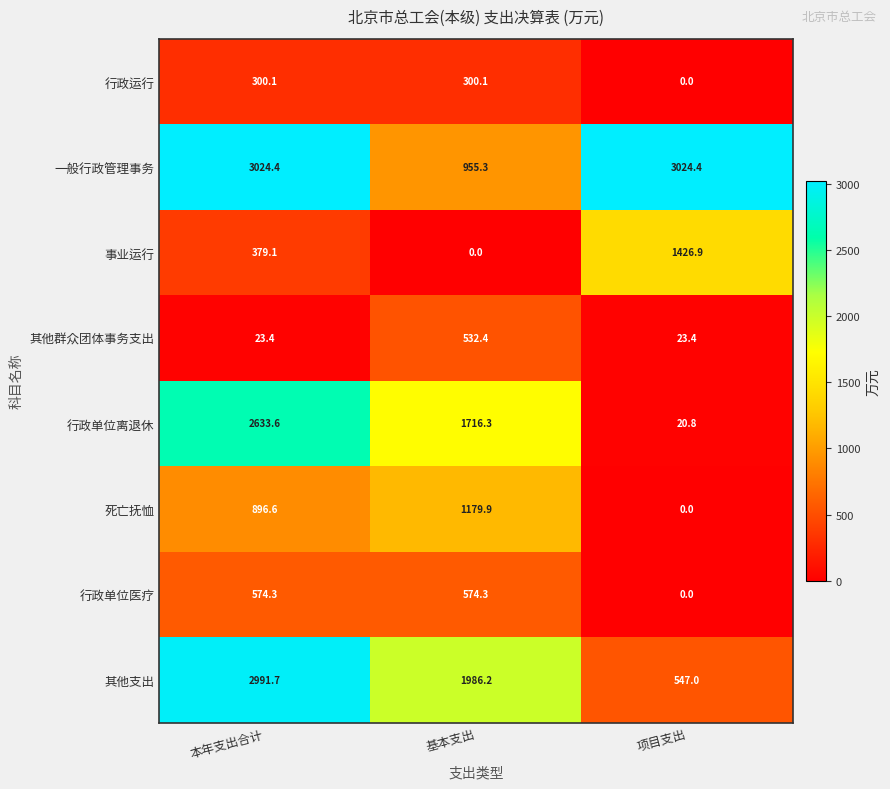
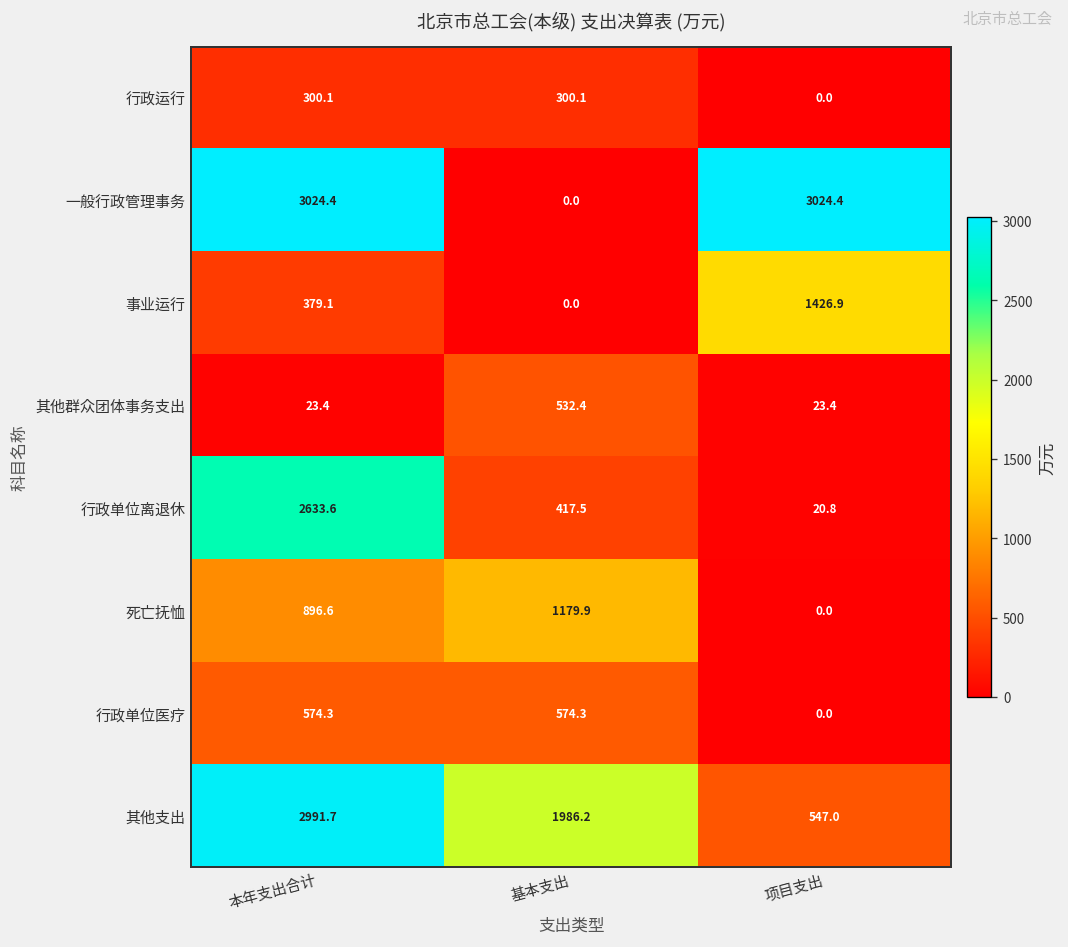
一般行政管理事务, 基本支出: 955.3 -> 0.0
行政单位离退休, 基本支出: 1716.3 -> 417.5
